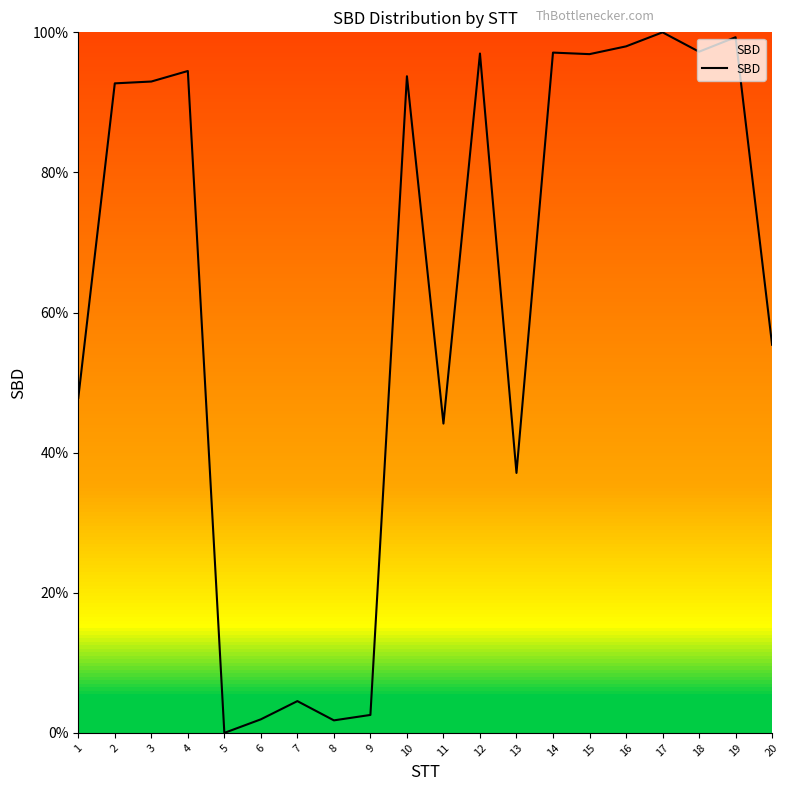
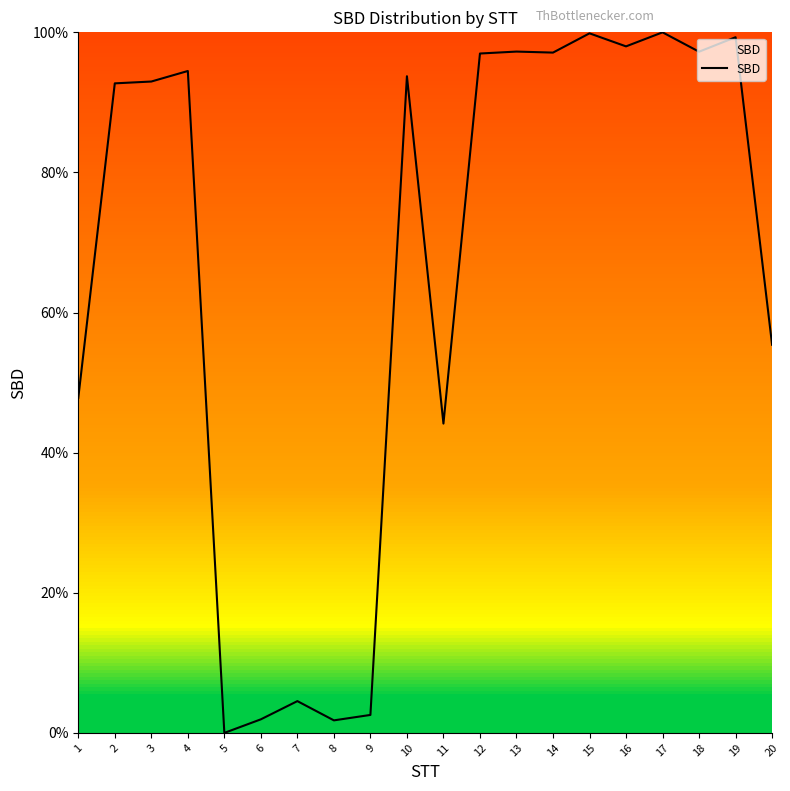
13: 37% -> 97%
15: 97% -> 100%
